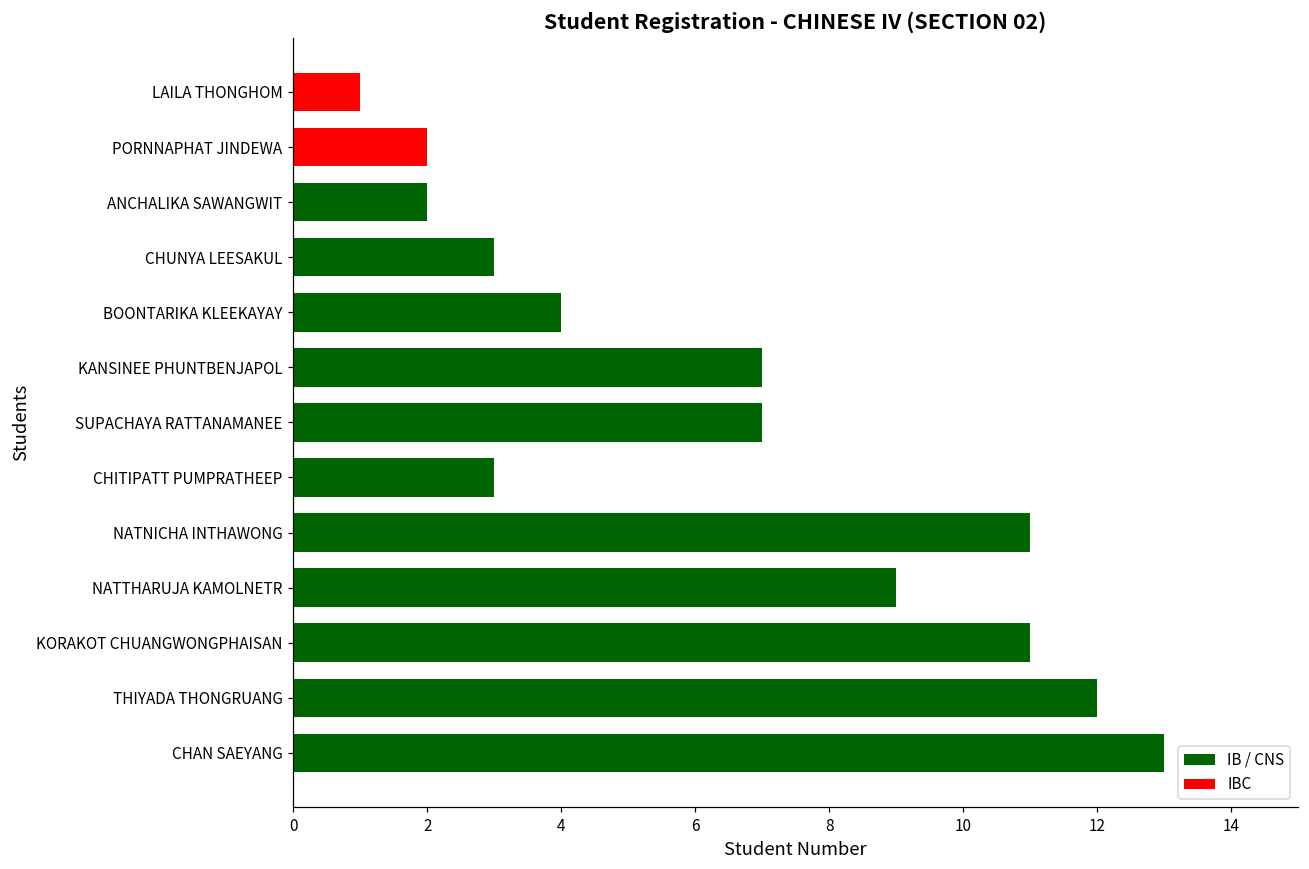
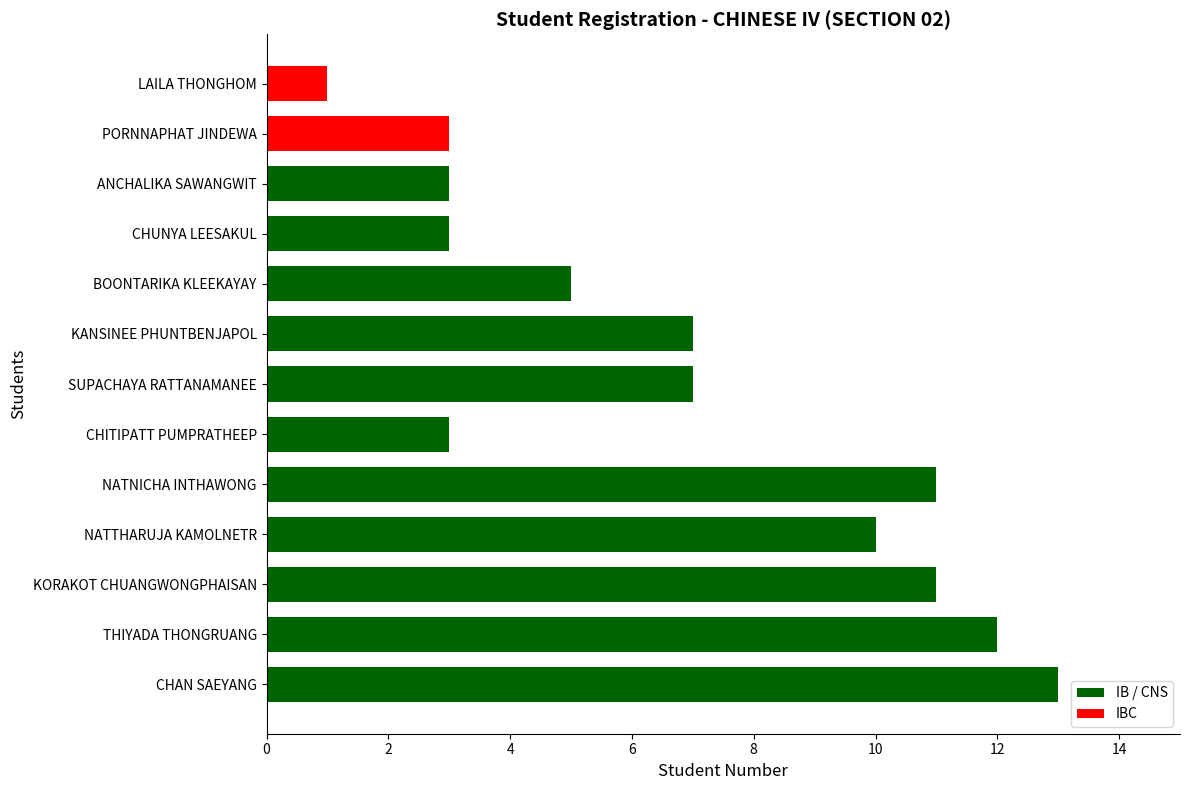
PORNNAPHAT JINDEWA: 2 -> 3
ANCHALIKA SAWANGWIT: 2 -> 3
BOONTARIKA KLEEKAYAY: 4 -> 5
NATTHARUJA KAMOLNETR: 9 -> 10
